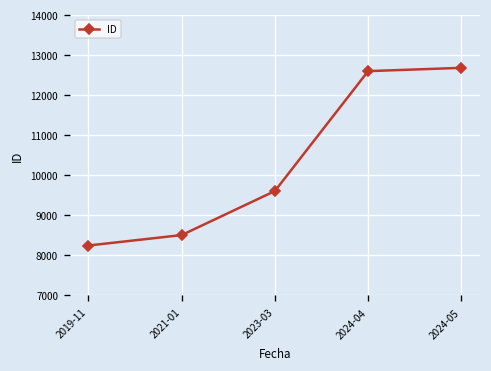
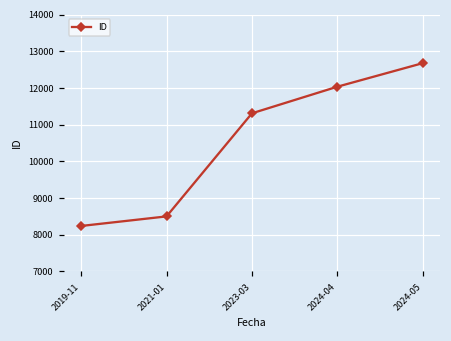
2023-03: 9600 -> 11300
2024-04: 12600 -> 12000
